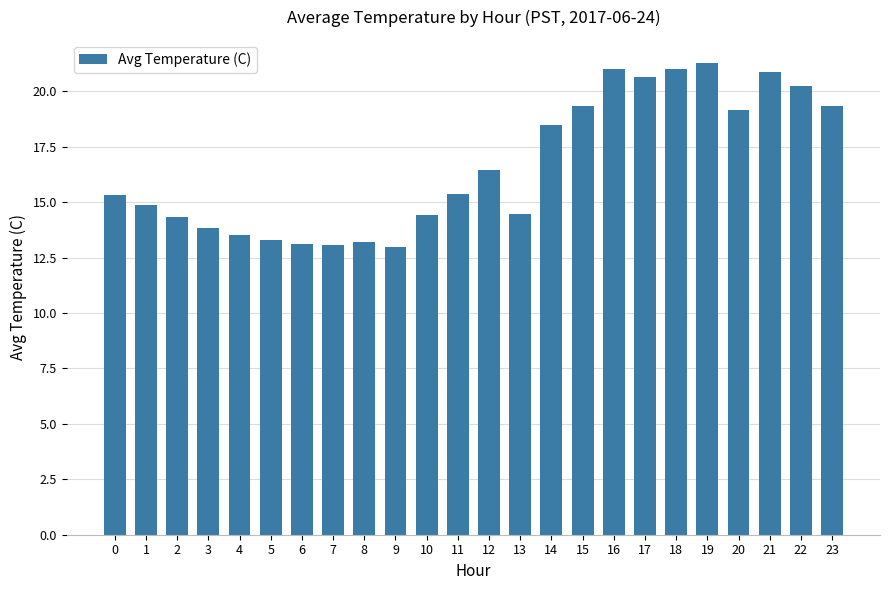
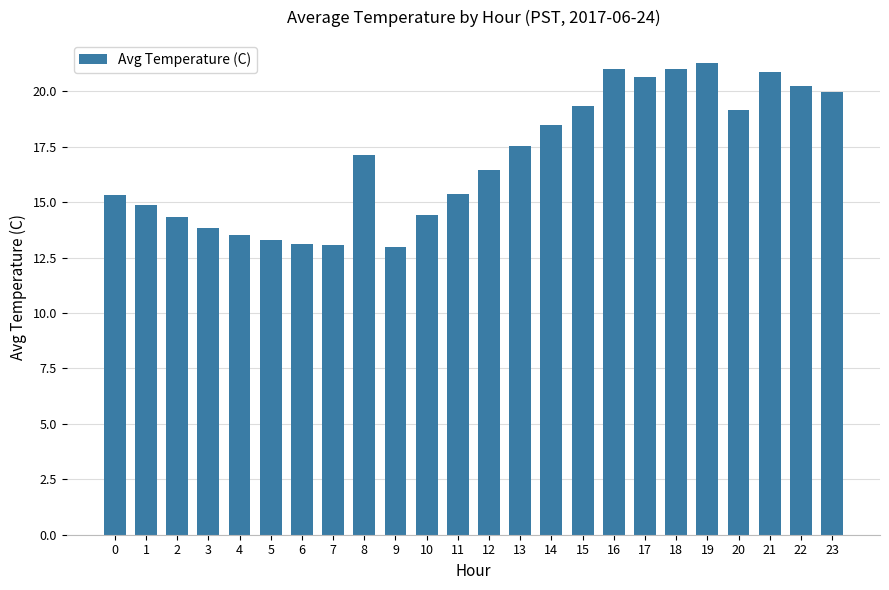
8: 13.2 -> 17.1
13: 14.5 -> 17.5
23: 19.4 -> 20.0
